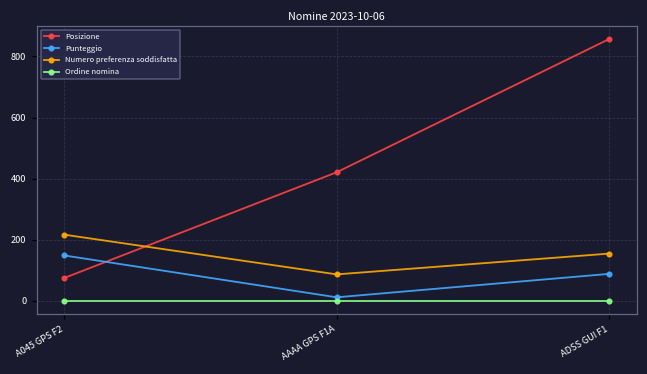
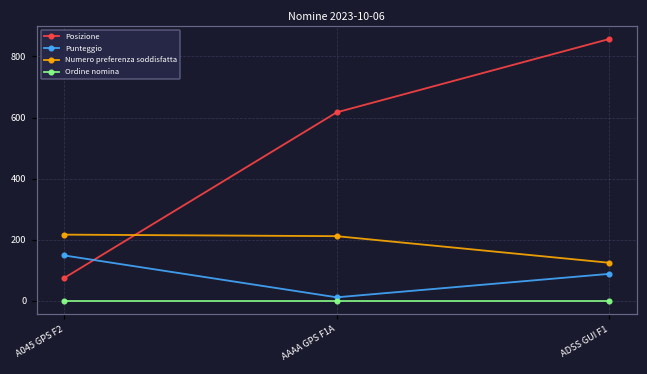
Posizione, AAAA GPS F1A: 420 -> 620
Numero preferenza soddisfatta, AAAA GPS F1A: 90 -> 210
Numero preferenza soddisfatta, ADSS GUI F1: 160 -> 130
